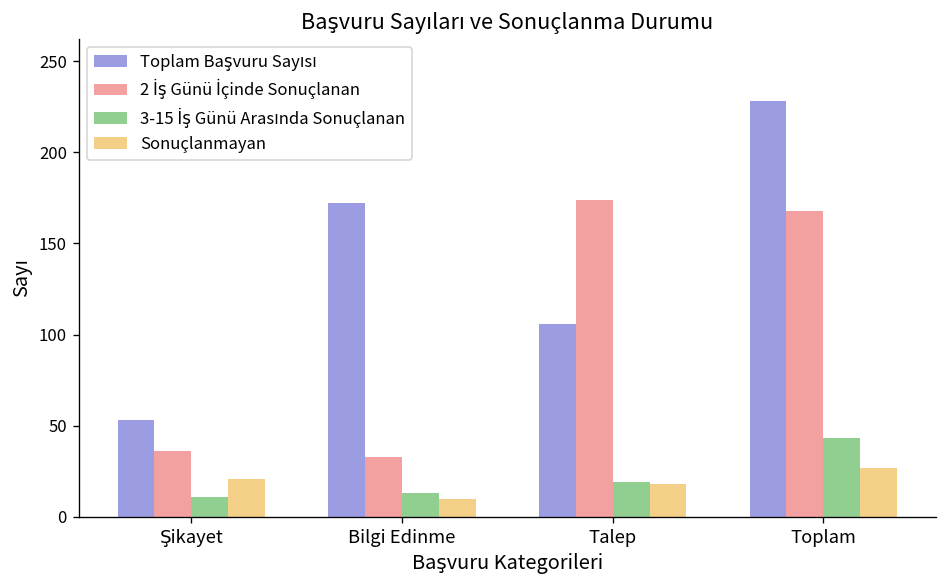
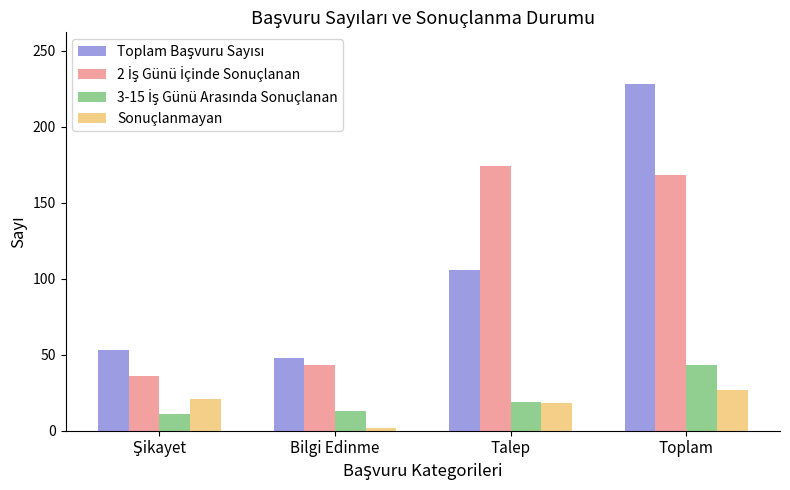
Toplam Başvuru Sayısı, Bilgi Edinme: 172 -> 48
2 İş Günü İçinde Sonuçlanan, Bilgi Edinme: 33 -> 43
Sonuçlanmayan, Bilgi Edinme: 10 -> 2
